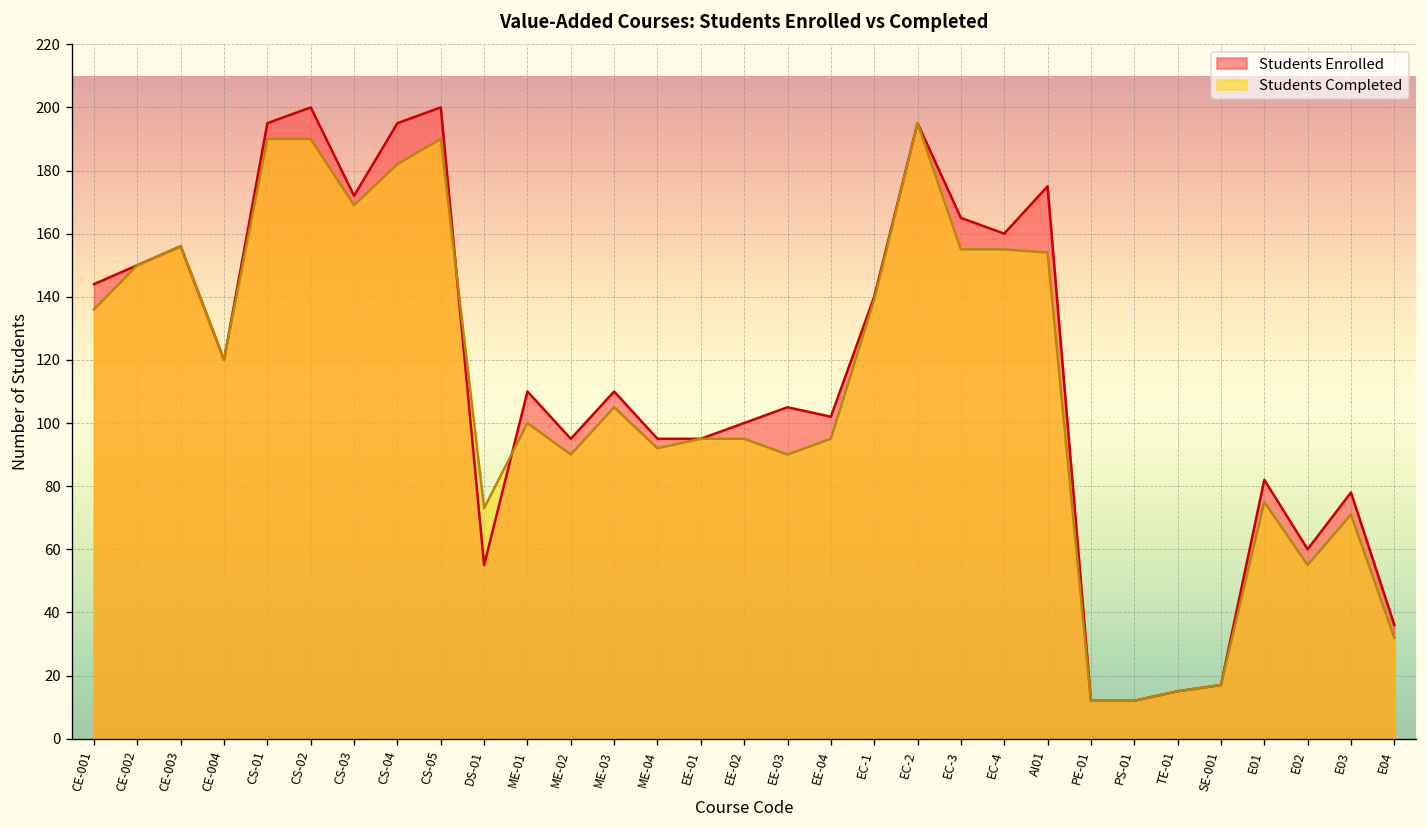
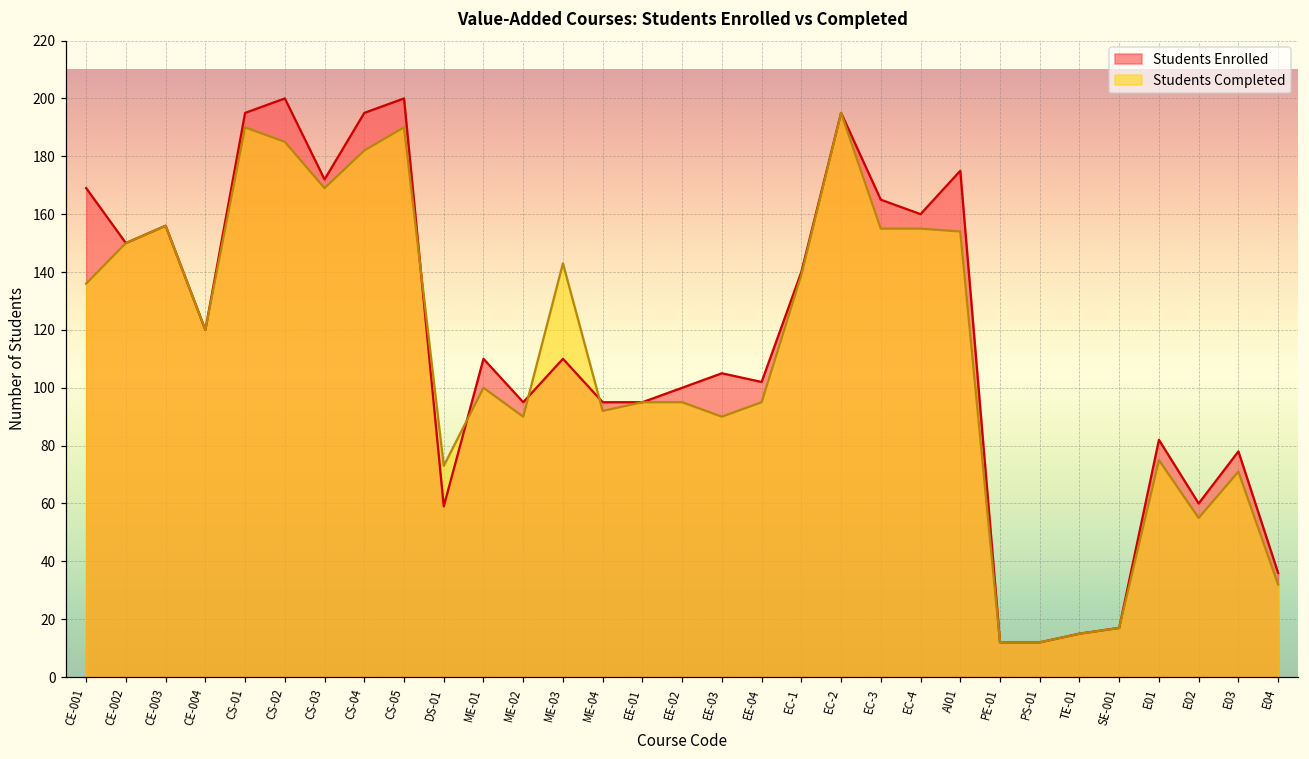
Students Enrolled, CE-001: 144 -> 169
Students Completed, CS-02: 190 -> 185
Students Enrolled, DS-01: 55 -> 59
Students Completed, ME-03: 105 -> 143
